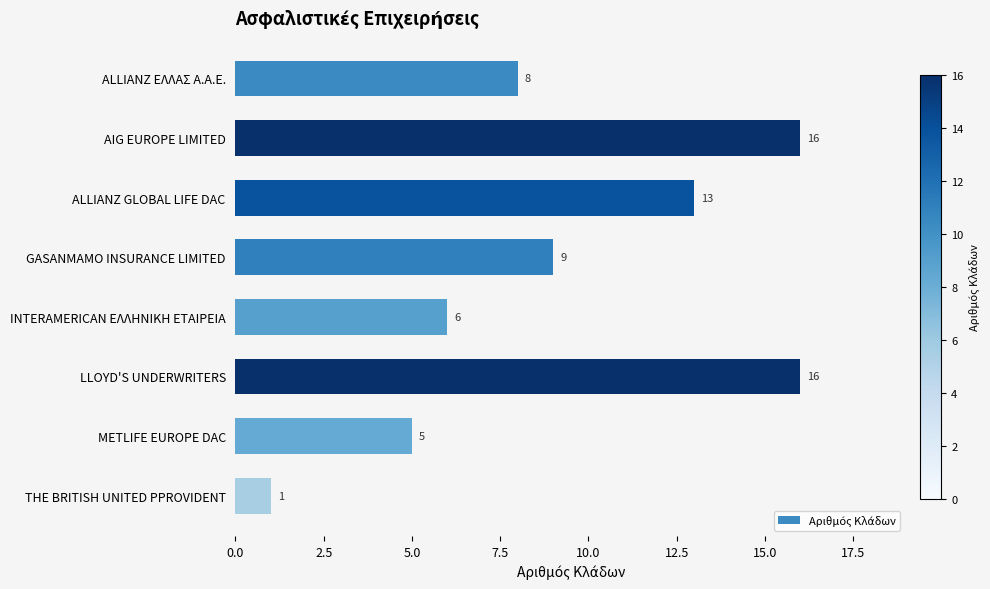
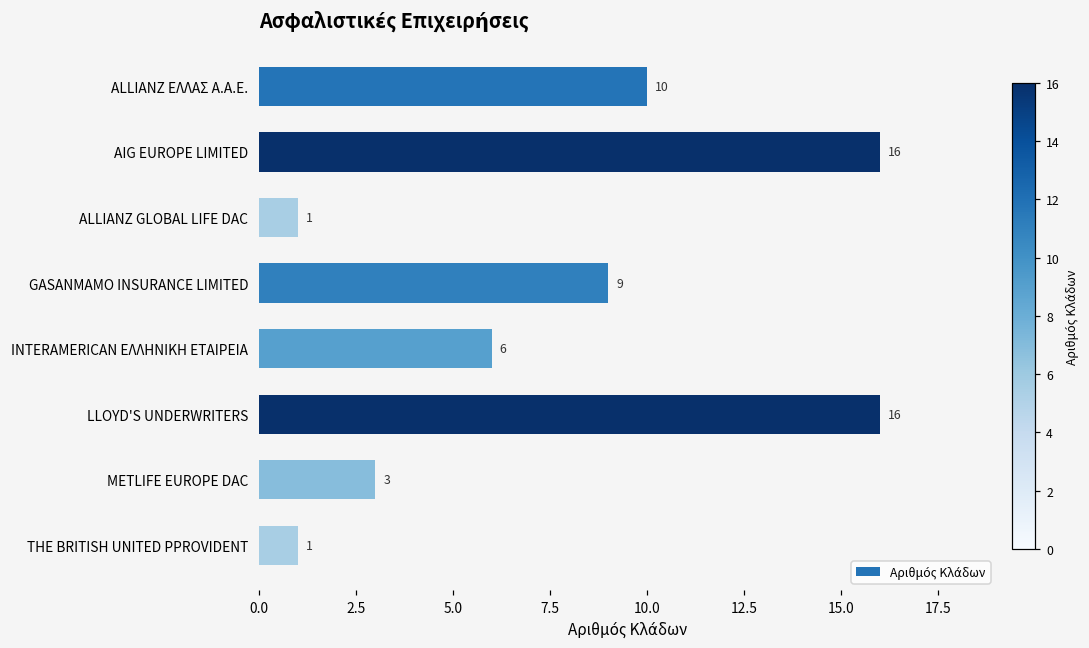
ALLIANZ ΕΛΛΑΣ Α.Α.Ε.: 8 -> 10
ALLIANZ GLOBAL LIFE DAC: 13 -> 1
METLIFE EUROPE DAC: 5 -> 3
